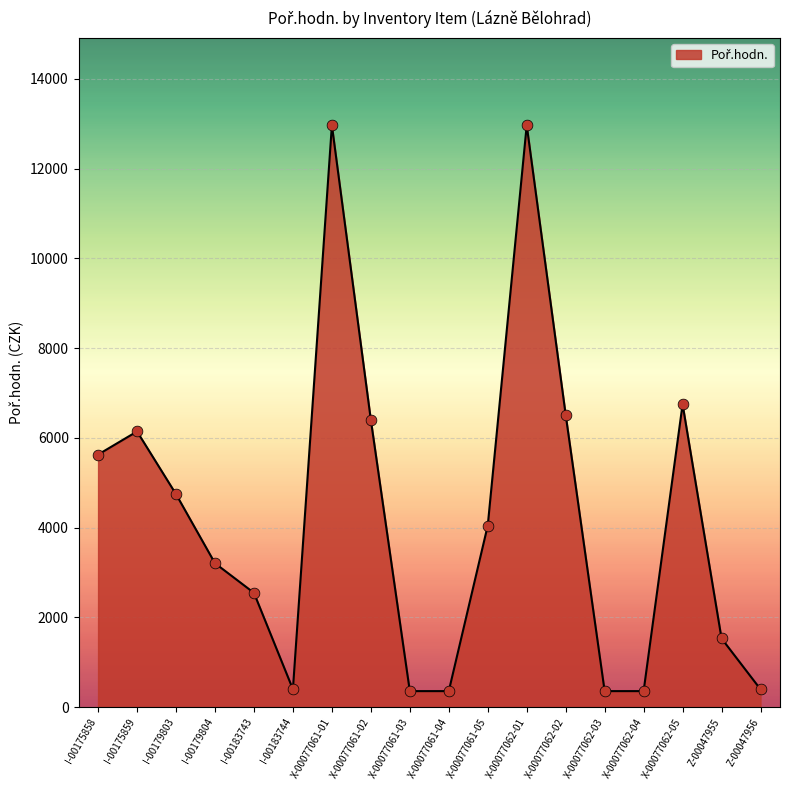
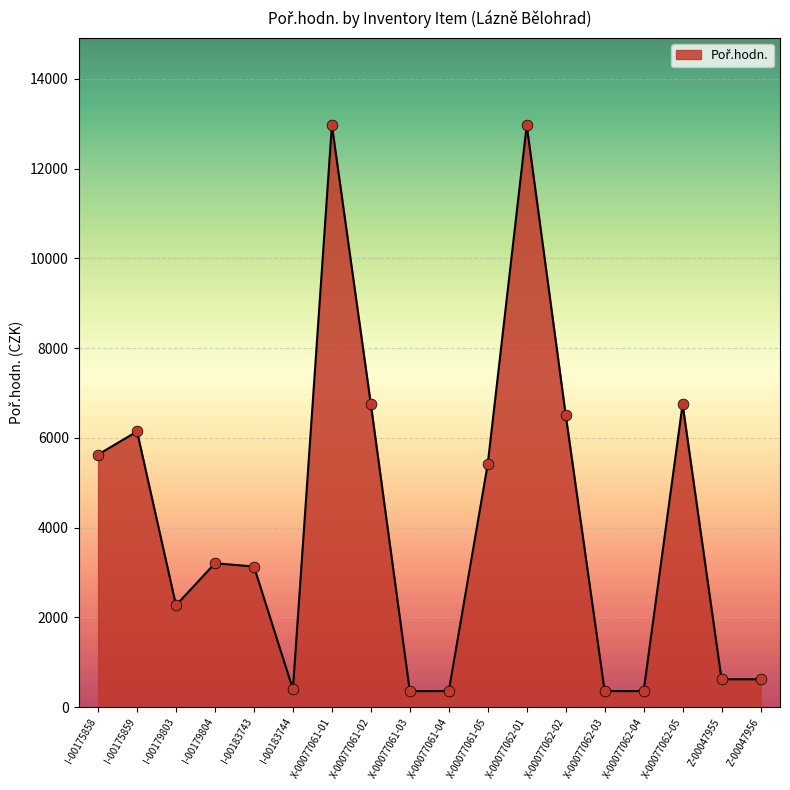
I-00179803: 4700 -> 2300
I-00183743: 2500 -> 3100
X-00077061-02: 6400 -> 6700
X-00077061-05: 4000 -> 5400
Z-00047955: 1500 -> 600
Z-00047956: 400 -> 600
